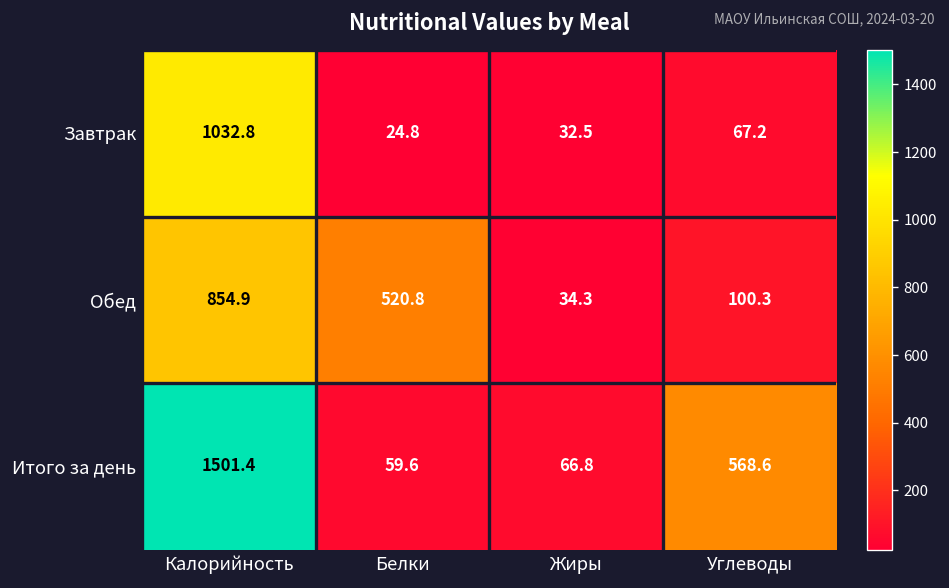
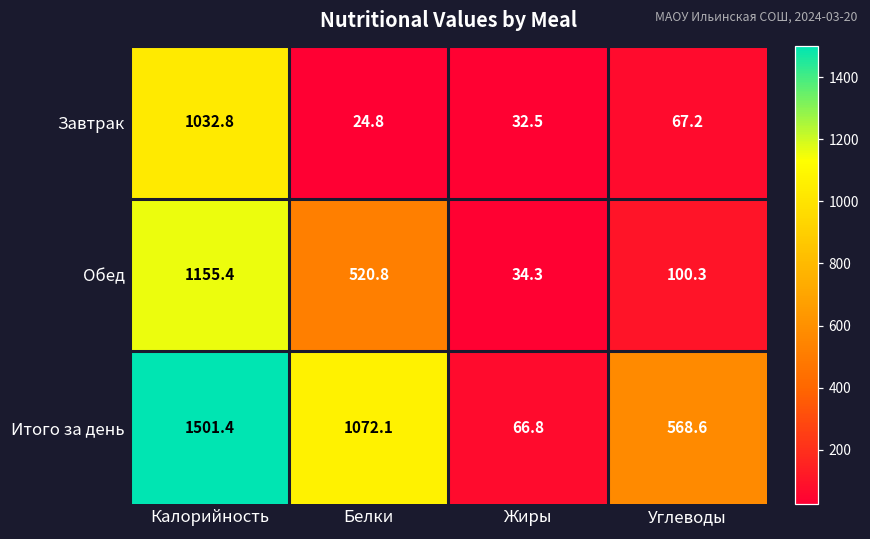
Обед, Калорийность: 854.9 -> 1155.4
Итого за день, Белки: 59.6 -> 1072.1
